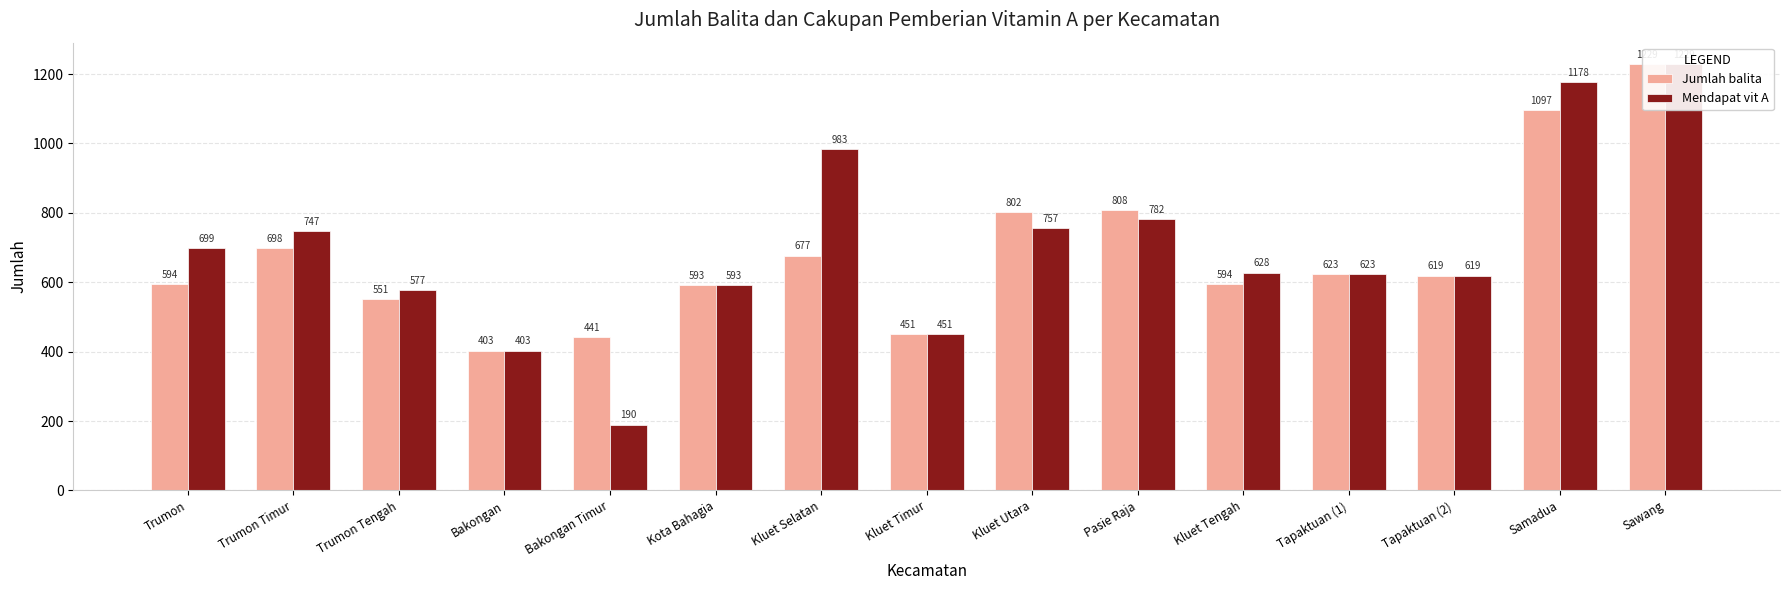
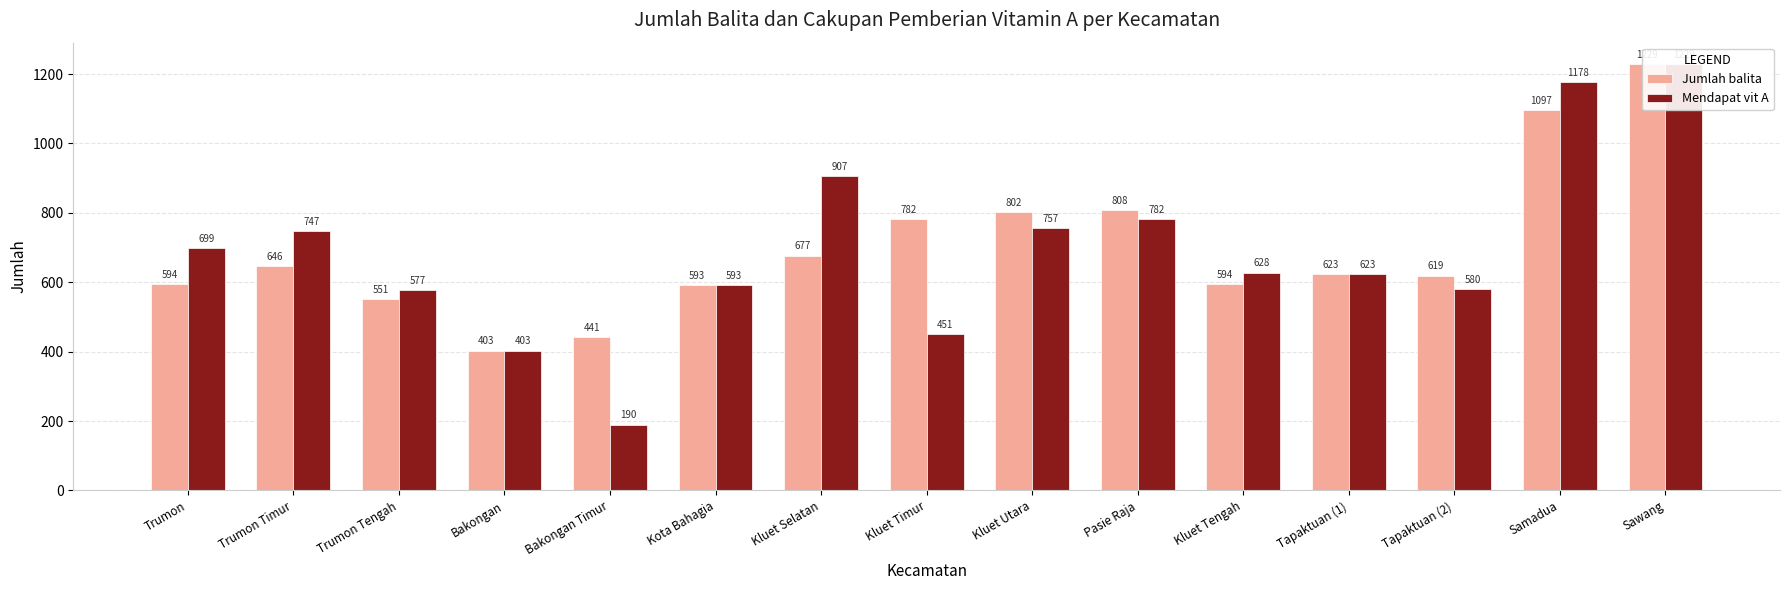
Jumlah balita, Trumon Timur: 698 -> 646
Mendapat vit A, Kluet Selatan: 983 -> 907
Jumlah balita, Kluet Timur: 451 -> 782
Mendapat vit A, Tapaktuan (2): 619 -> 580
